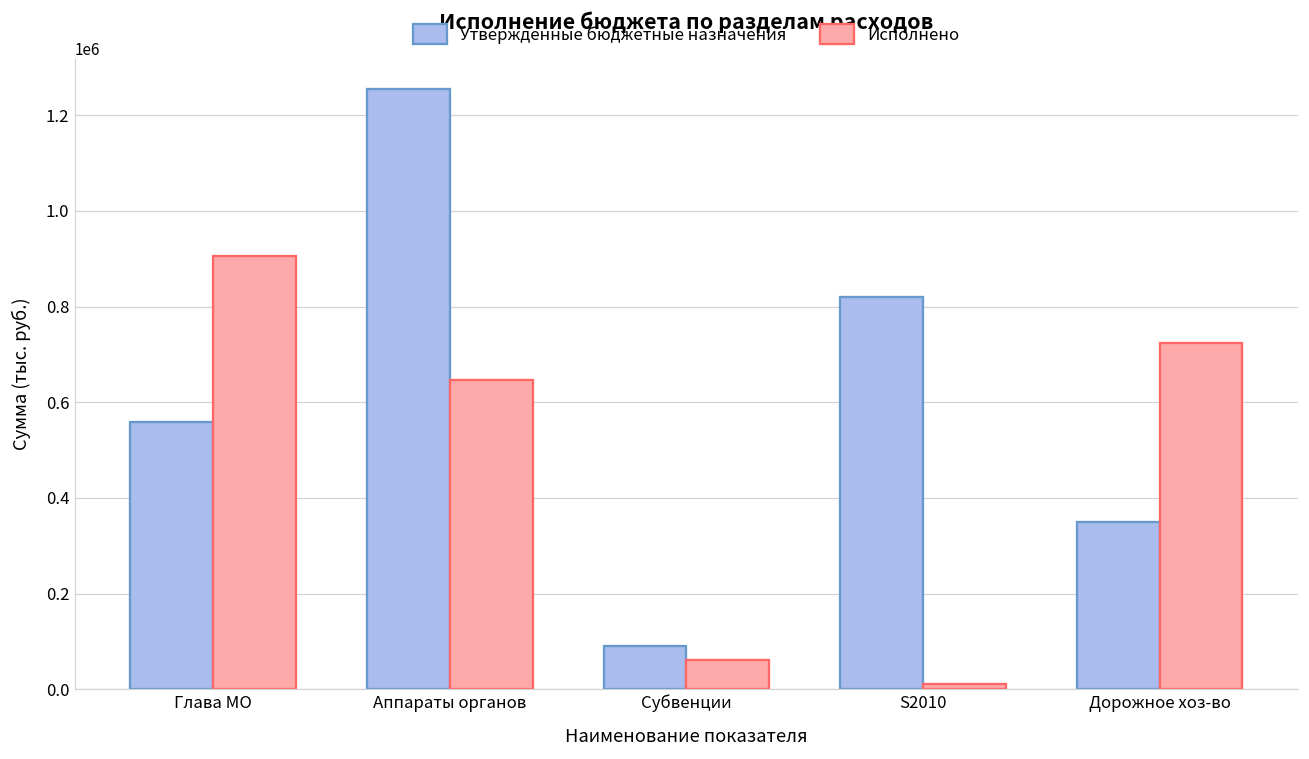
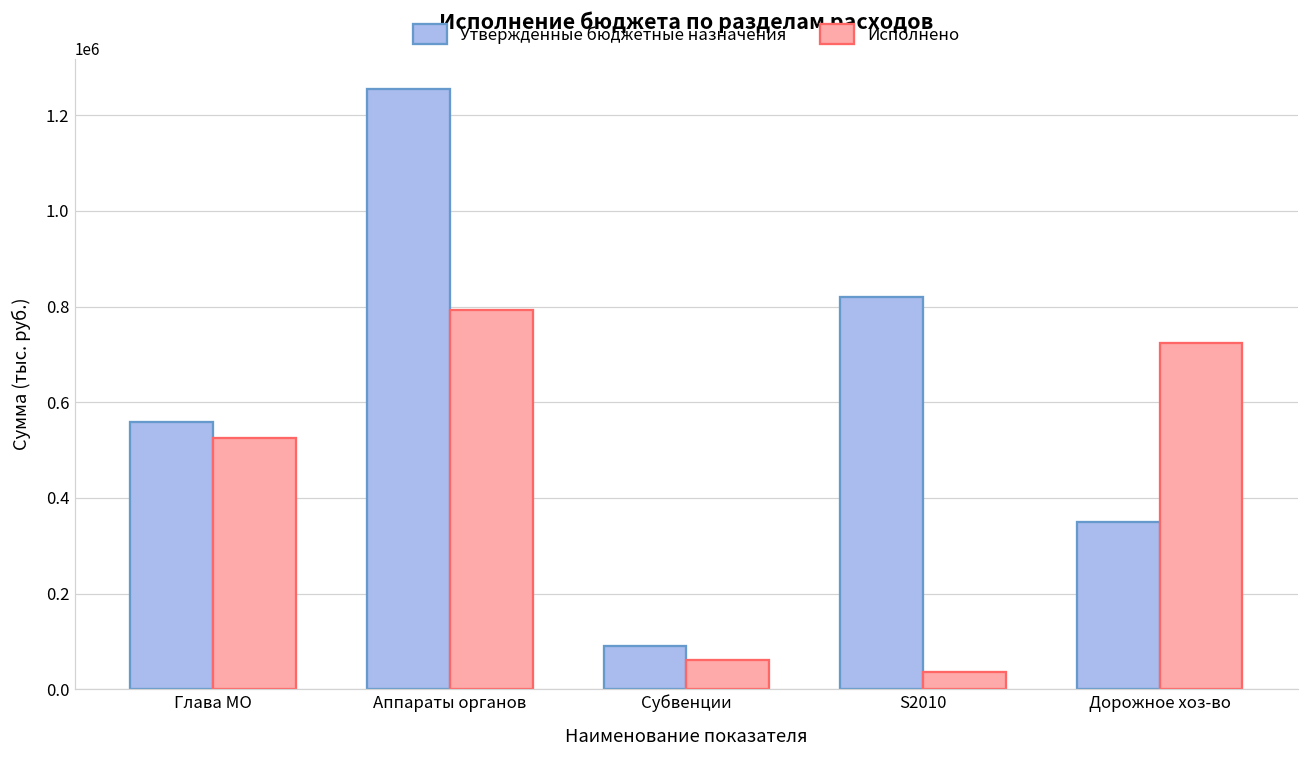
Исполнено, Глава МО: 900000 -> 520000
Исполнено, Аппараты органов: 650000 -> 790000
Исполнено, S2010: 10000 -> 40000
